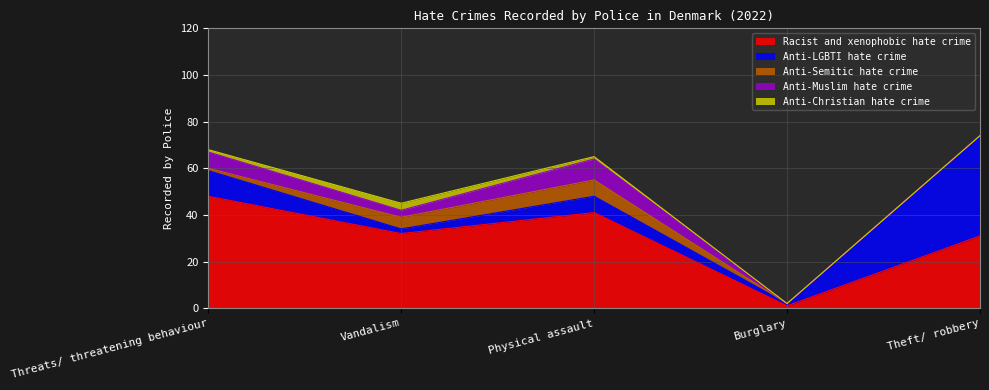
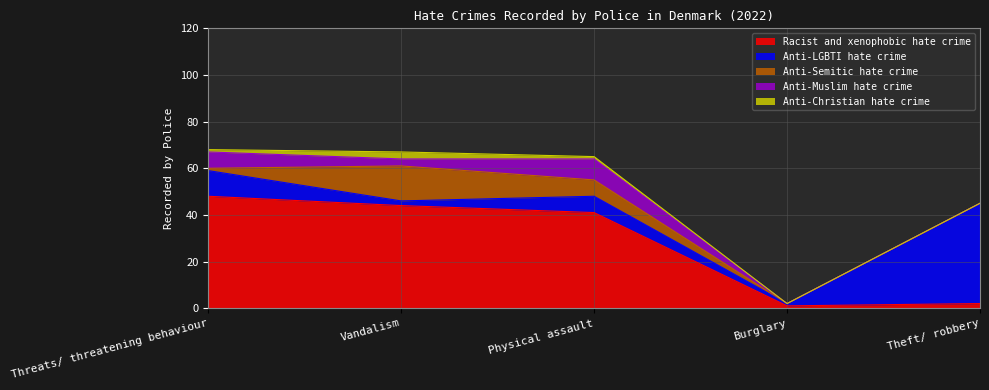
Racist and xenophobic hate crime, Vandalism: 32 -> 44
Anti-Semitic hate crime, Vandalism: 5 -> 15
Racist and xenophobic hate crime, Theft/ robbery: 31 -> 2
